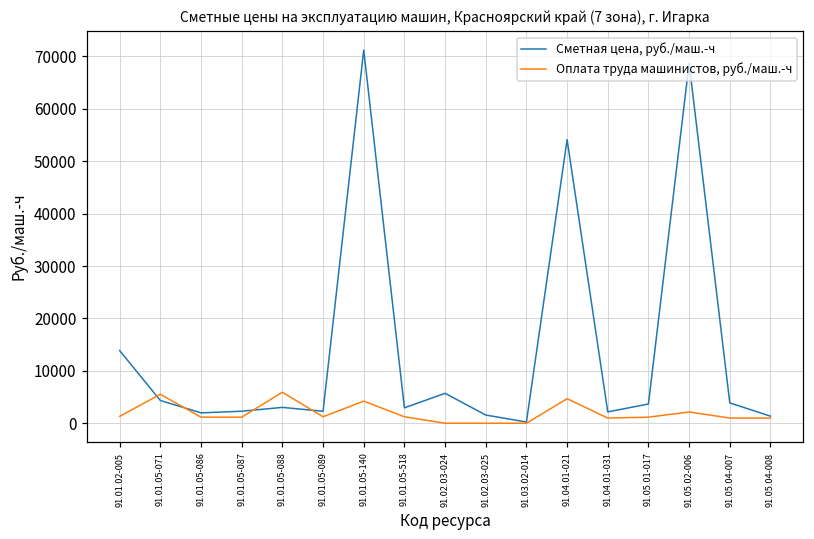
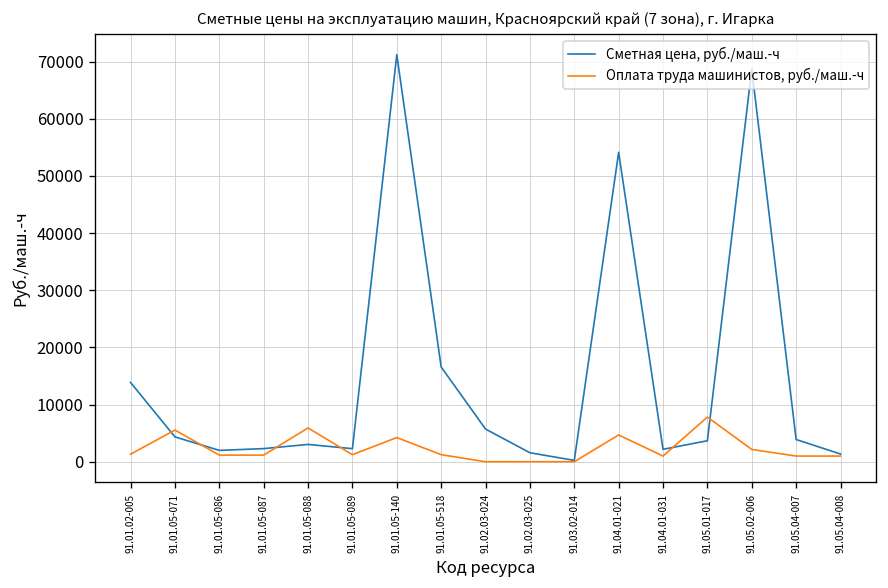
Сметная цена, руб./маш.-ч, 91.01.05-518: 3000 -> 17000
Оплата труда машинистов, руб./маш.-ч, 91.05.01-017: 1000 -> 8000
